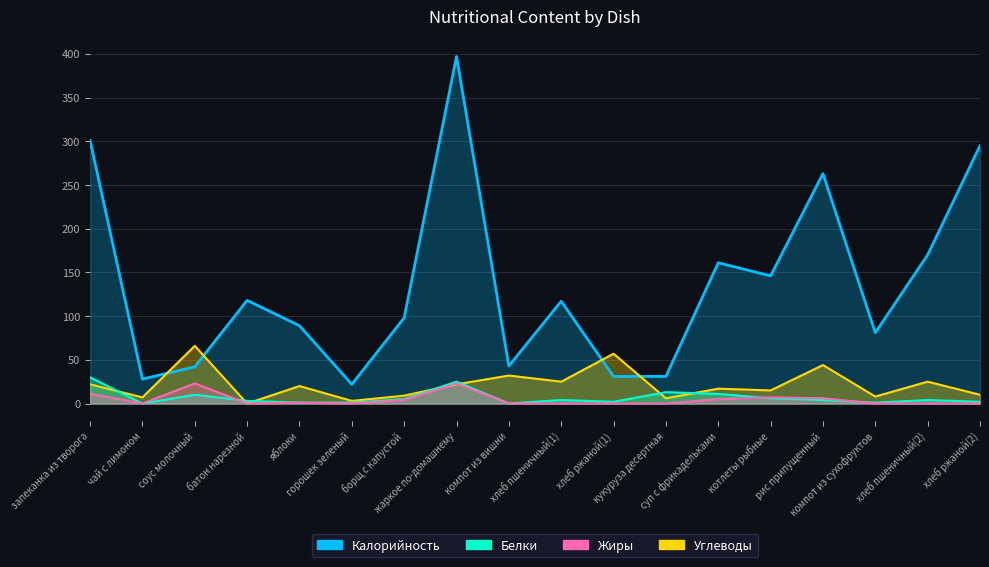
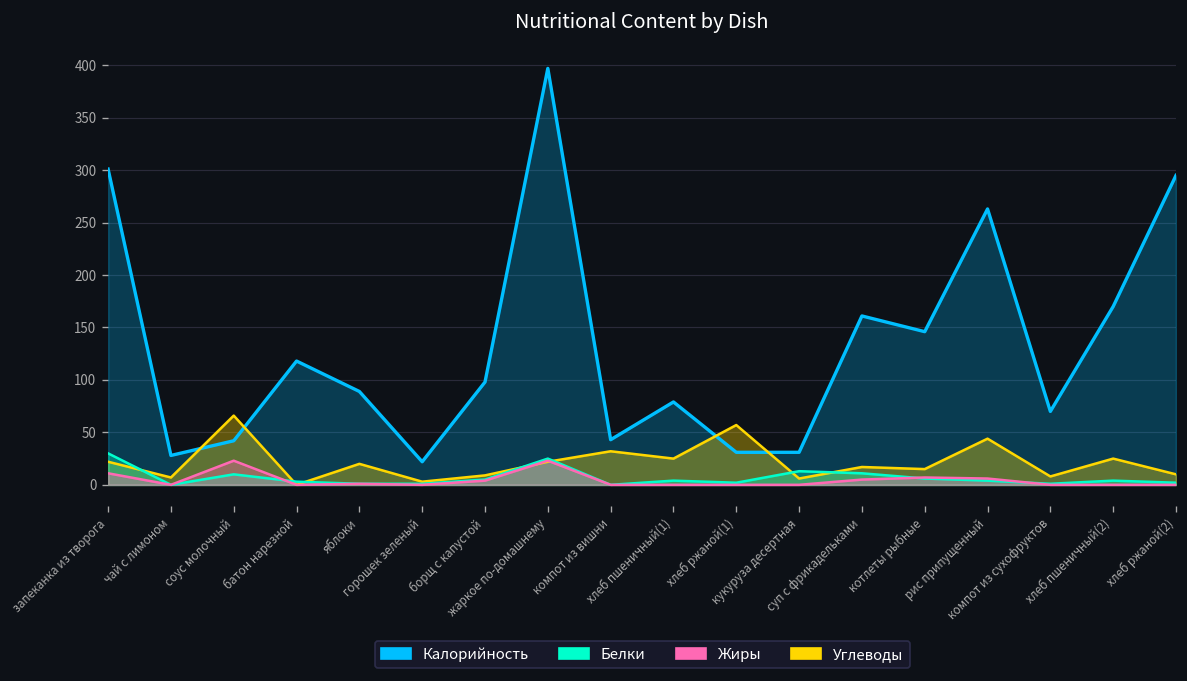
Калорийность, хлеб пшеничный(1): 120 -> 80
Калорийность, компот из сухофруктов: 80 -> 70
